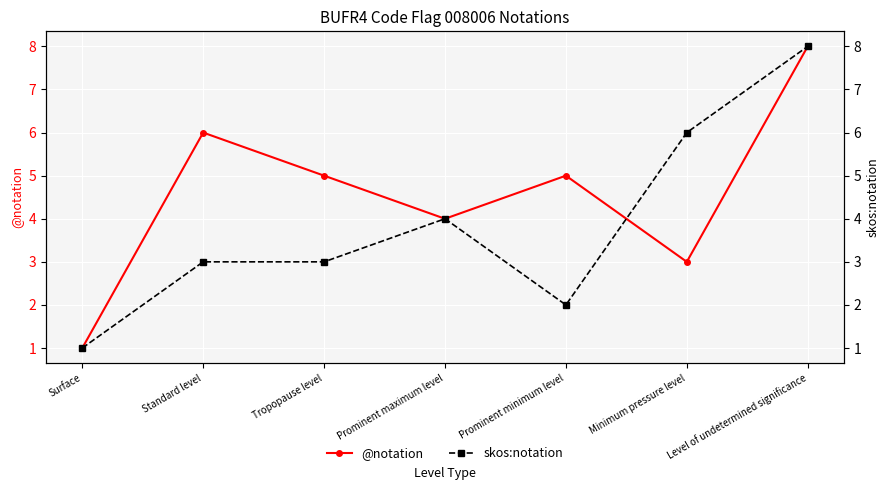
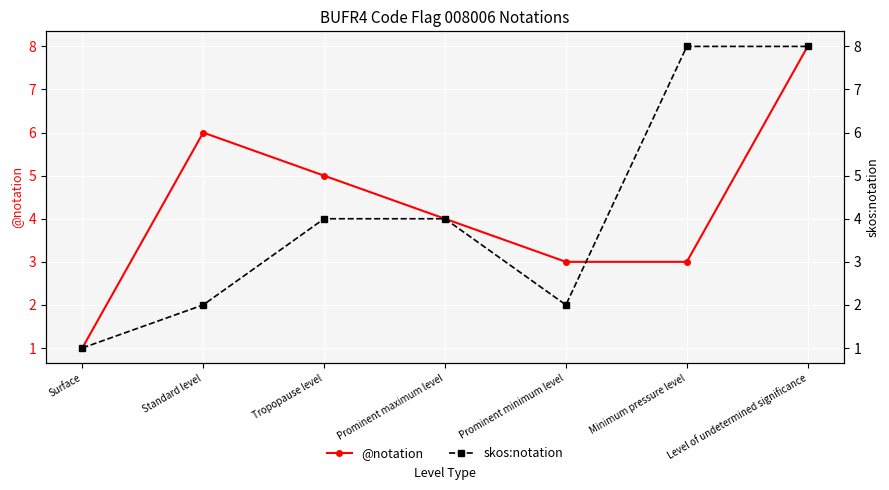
@notation, Prominent minimum level: 5 -> 3
skos:notation, Standard level: 3 -> 2
skos:notation, Tropopause level: 3 -> 4
skos:notation, Minimum pressure level: 6 -> 8
